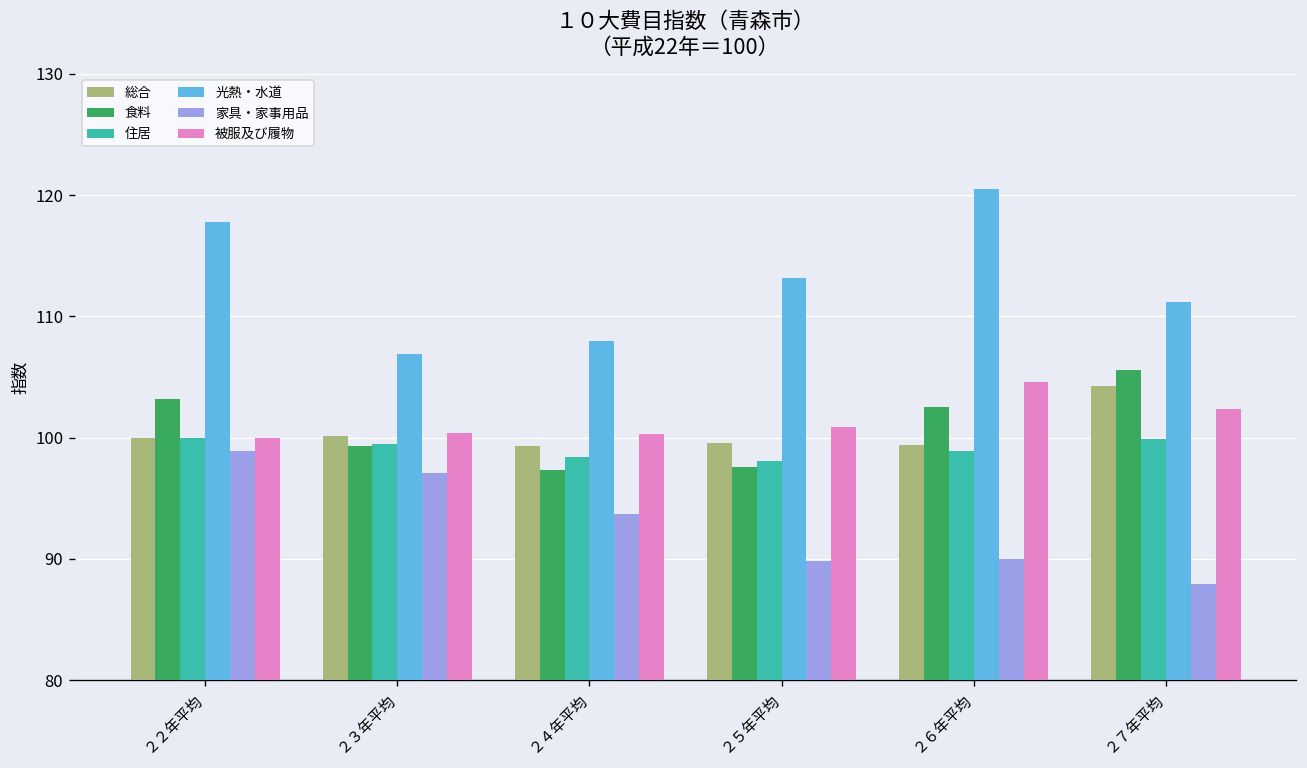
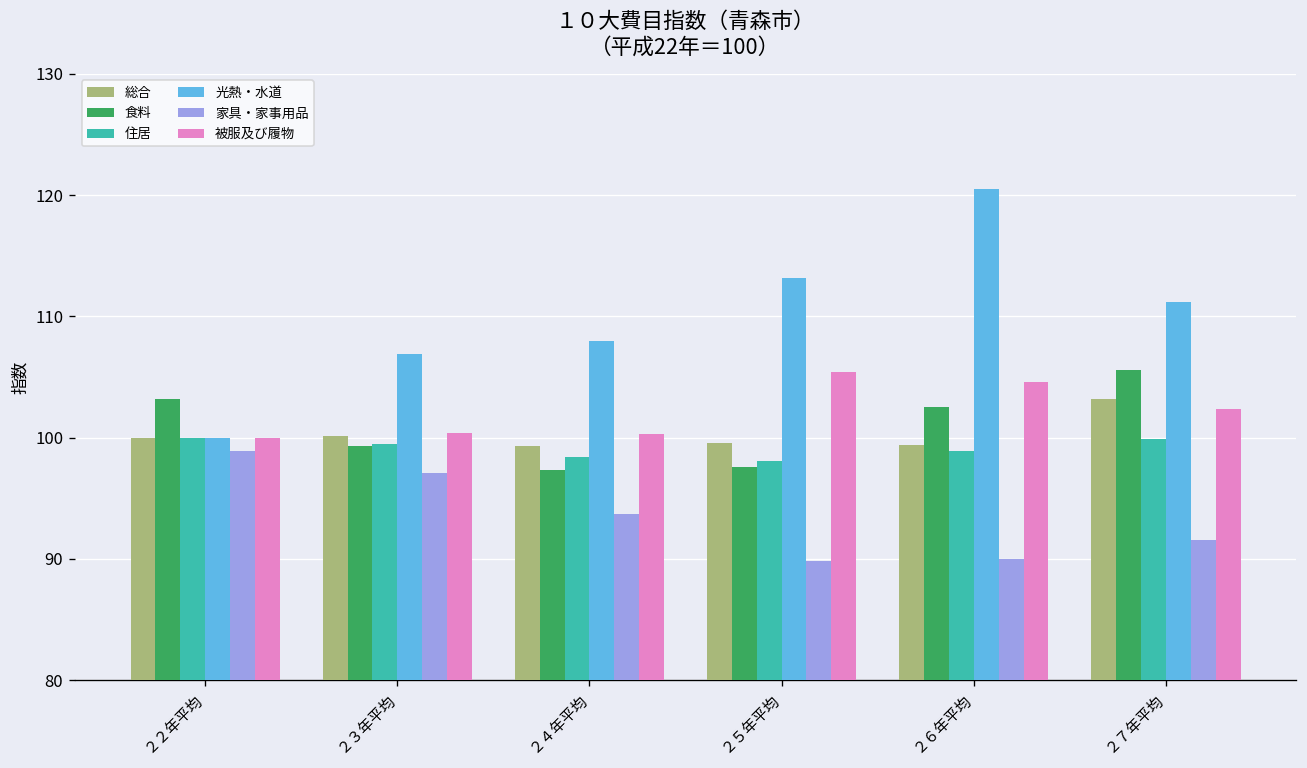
光熱・水道, ２２年平均: 117.8 -> 100.0
被服及び履物, ２５年平均: 100.9 -> 105.4
総合, ２７年平均: 104.3 -> 103.2
家具・家事用品, ２７年平均: 87.9 -> 91.6
